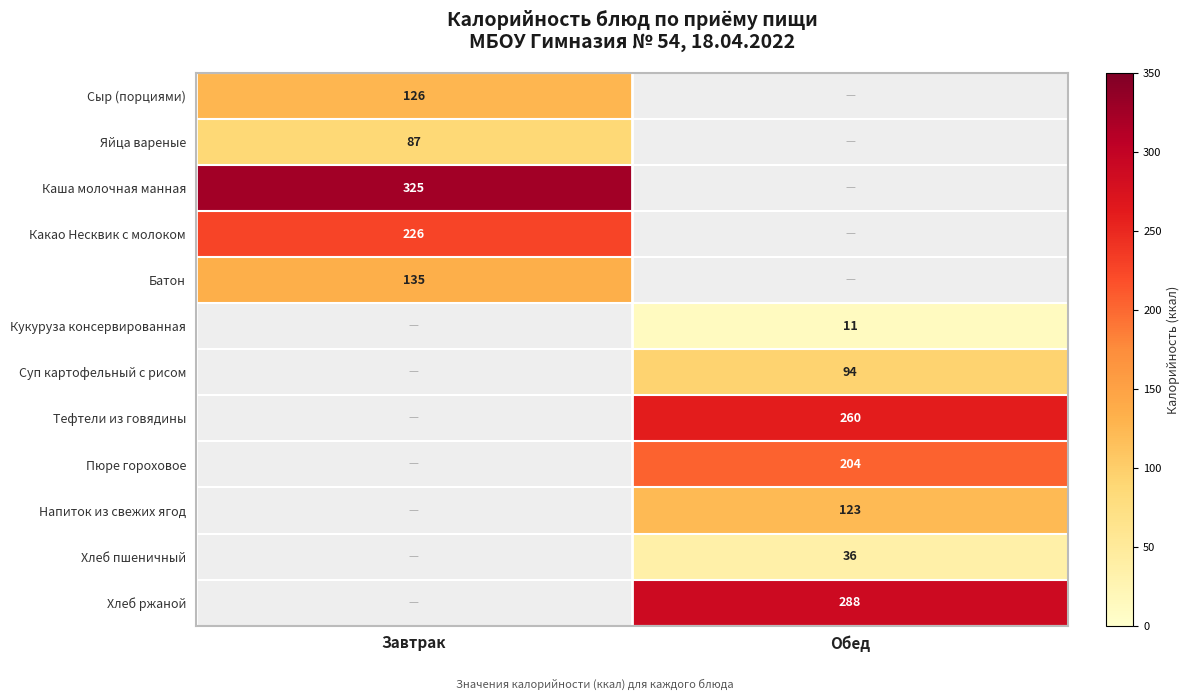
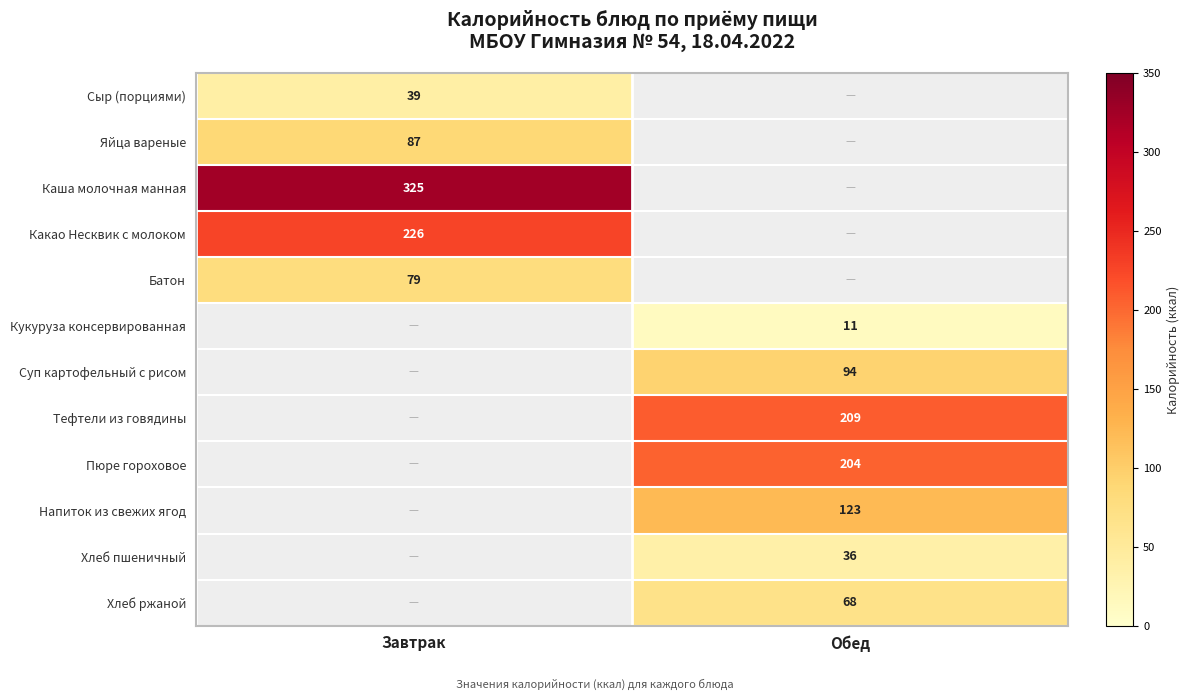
Сыр (порциями), Завтрак: 126 -> 39
Батон, Завтрак: 135 -> 79
Тефтели из говядины, Обед: 260 -> 209
Хлеб ржаной, Обед: 288 -> 68
